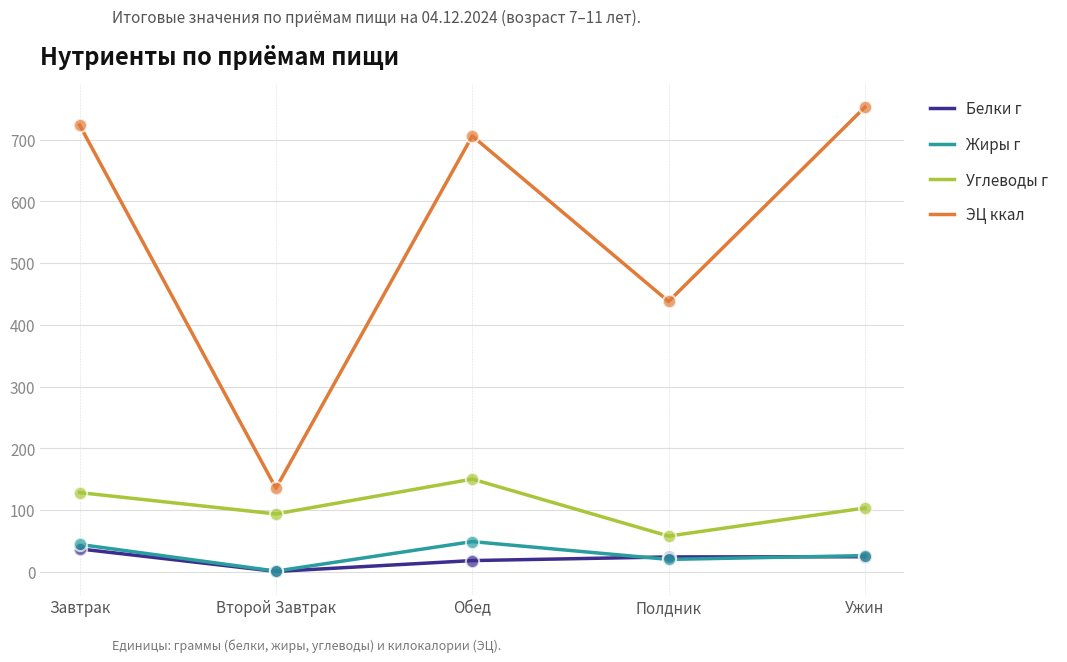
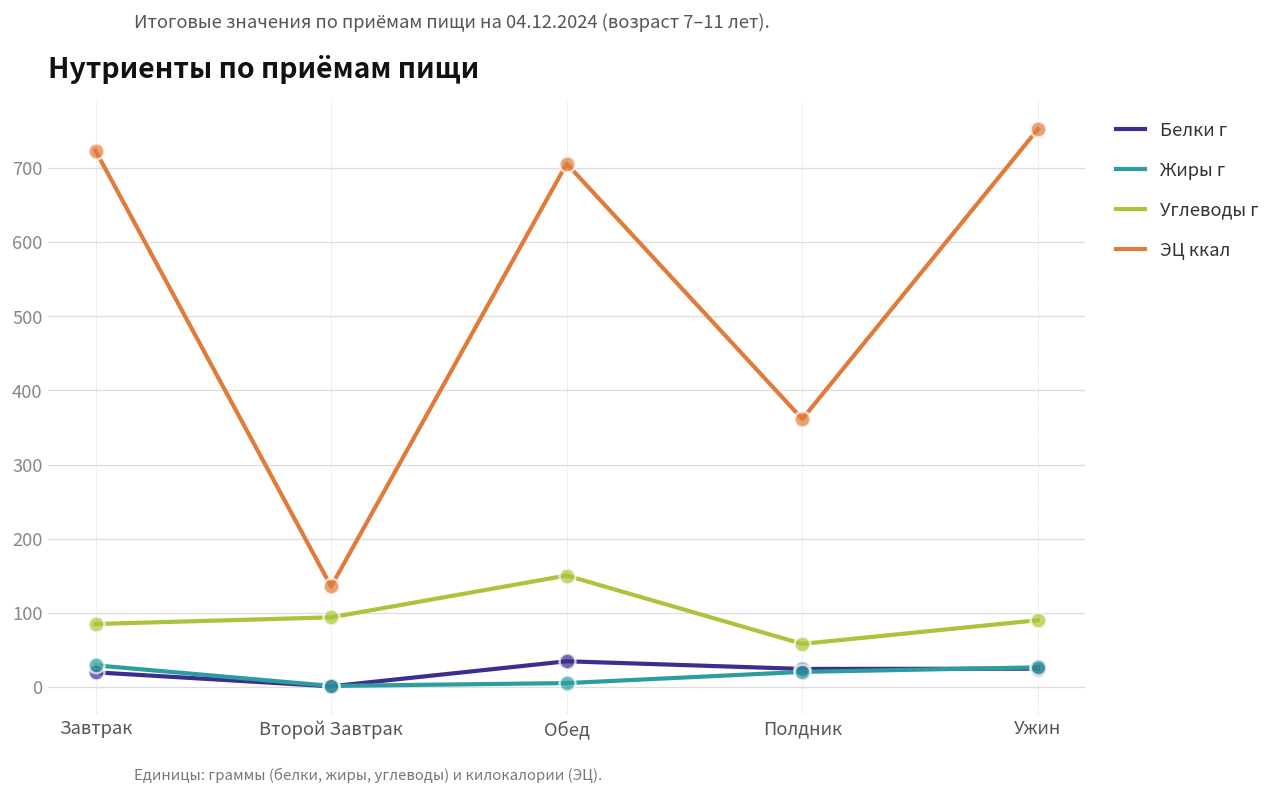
Белки г, Завтрак: 40 -> 20
Жиры г, Завтрак: 40 -> 30
Углеводы г, Завтрак: 130 -> 80
Белки г, Обед: 20 -> 30
Жиры г, Обед: 50 -> 10
ЭЦ ккал, Полдник: 440 -> 360
Углеводы г, Ужин: 100 -> 90
